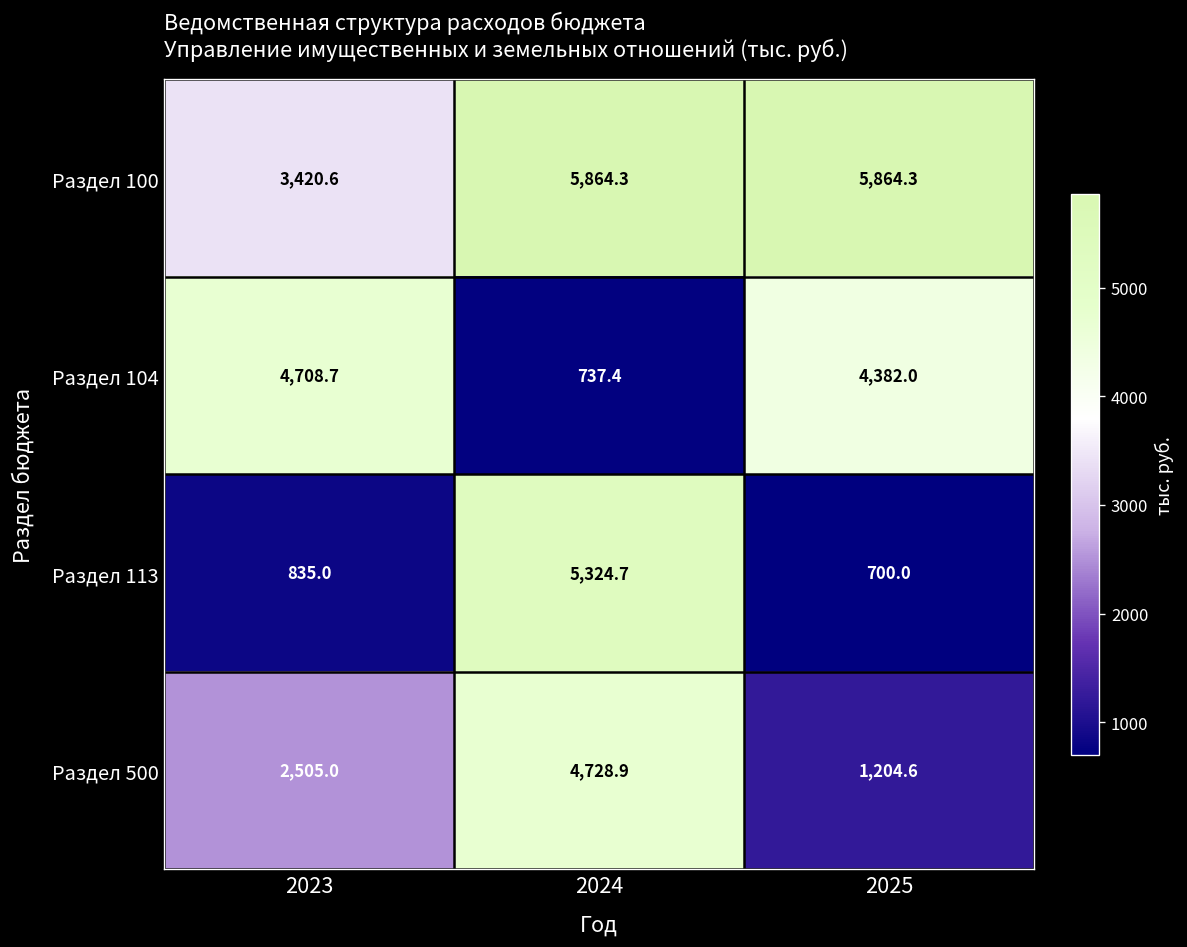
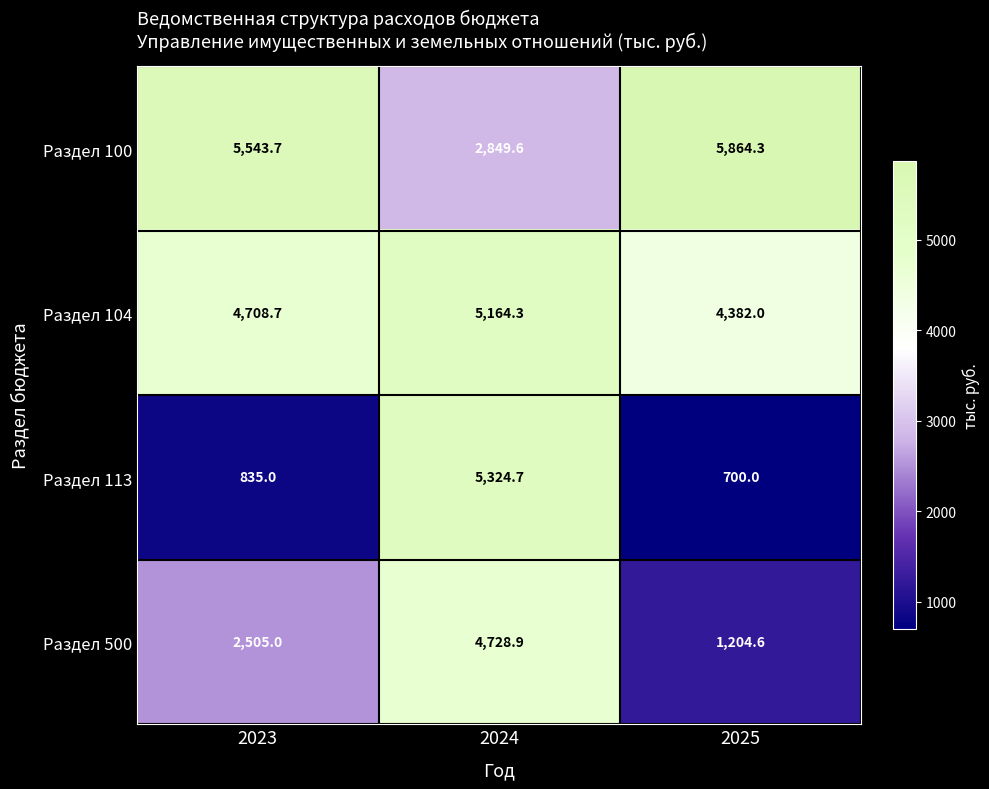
Раздел 100, 2023: 3,420.6 -> 5,543.7
Раздел 100, 2024: 5,864.3 -> 2,849.6
Раздел 104, 2024: 737.4 -> 5,164.3
